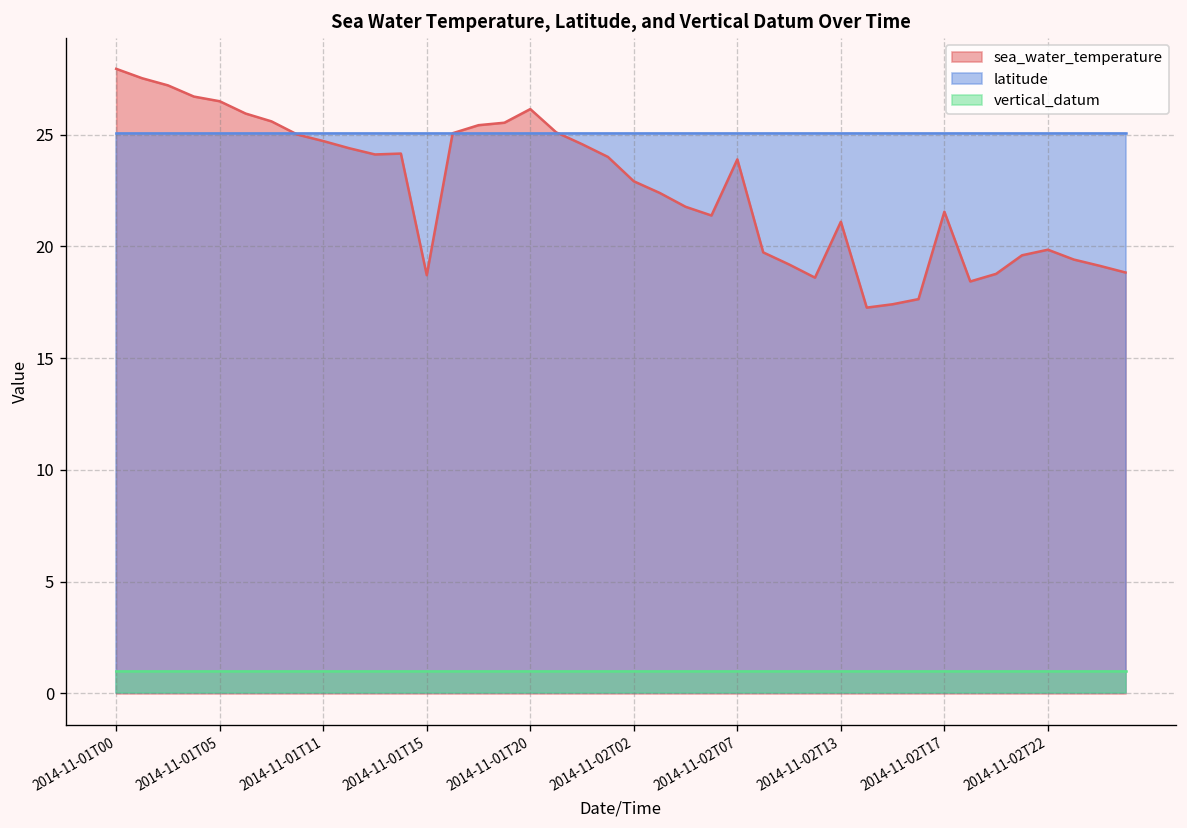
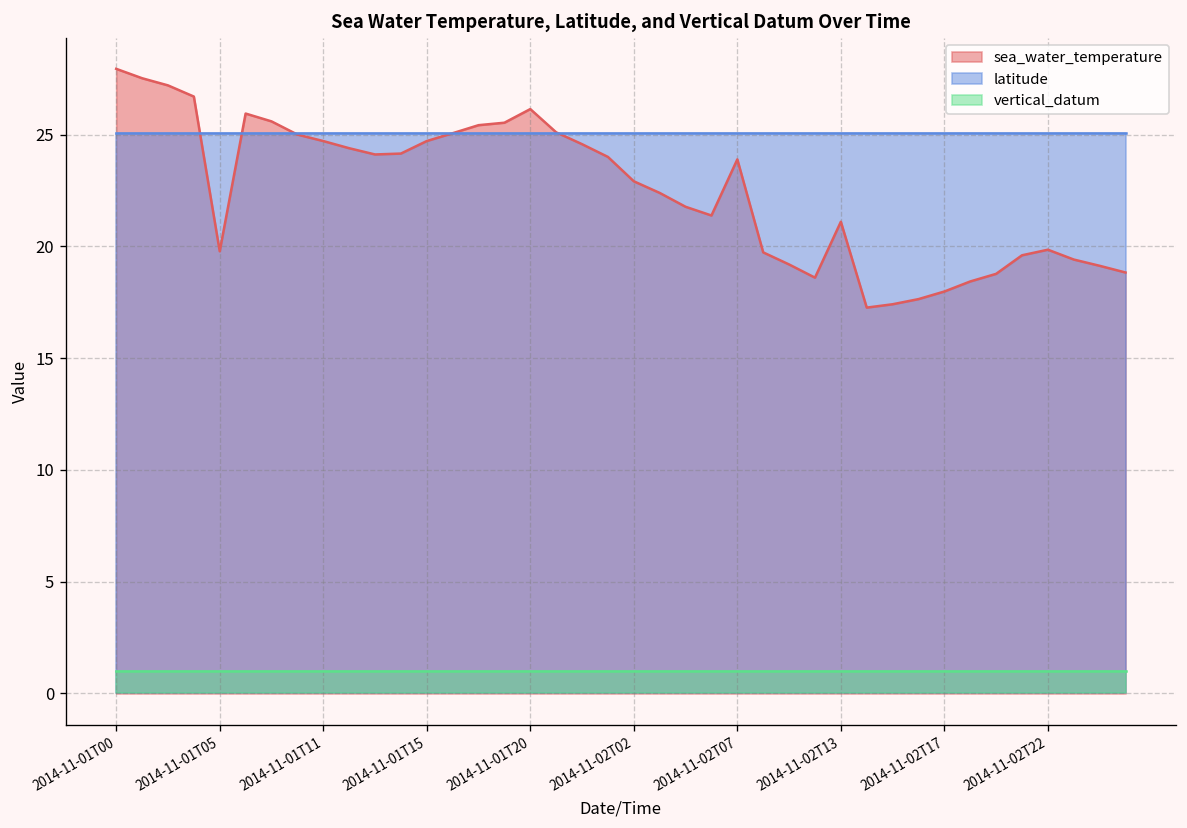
sea_water_temperature, 2014-11-01T05: 26.5 -> 19.8
sea_water_temperature, 2014-11-01T15: 18.7 -> 24.7
sea_water_temperature, 2014-11-02T17: 21.6 -> 18.0
